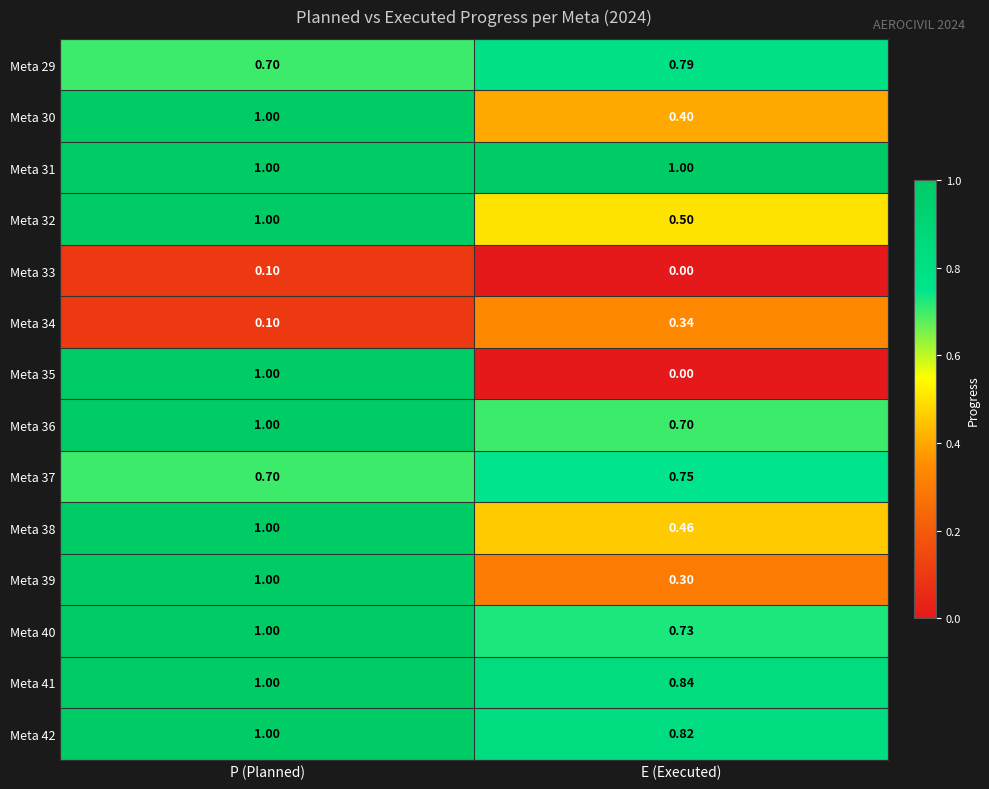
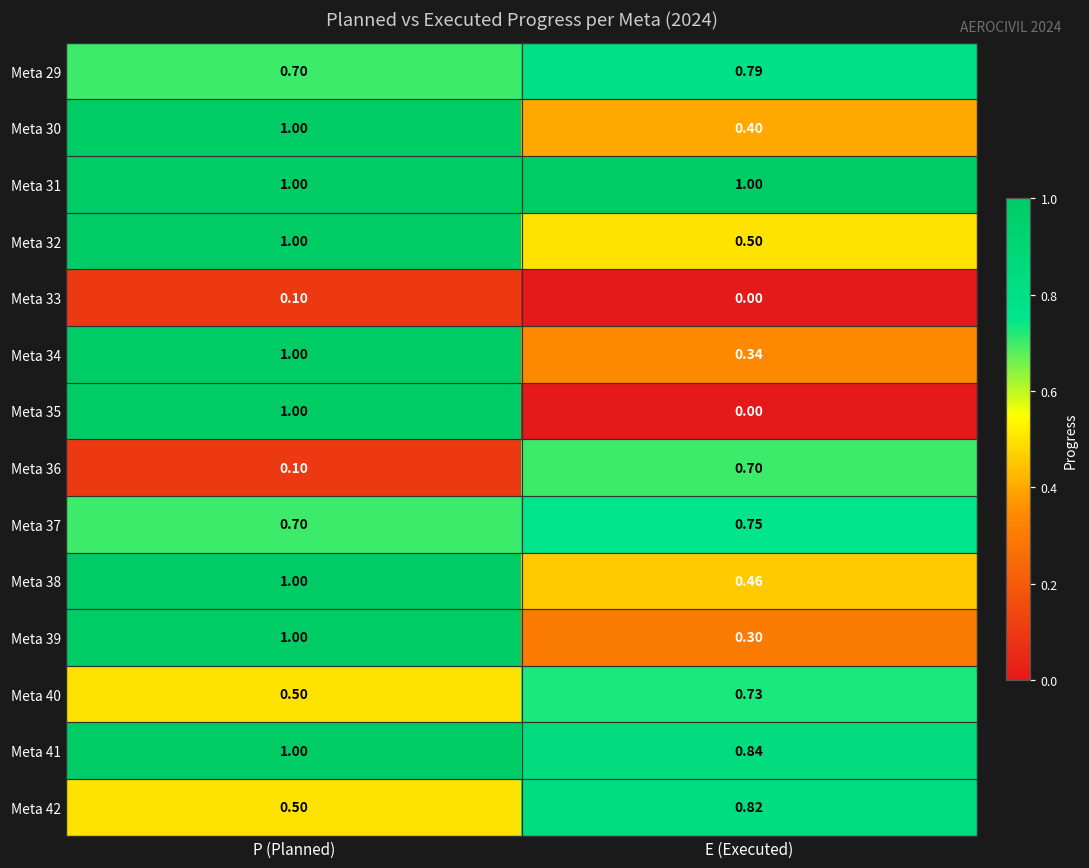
Meta 34, P (Planned): 0.10 -> 1.00
Meta 36, P (Planned): 1.00 -> 0.10
Meta 40, P (Planned): 1.00 -> 0.50
Meta 42, P (Planned): 1.00 -> 0.50
